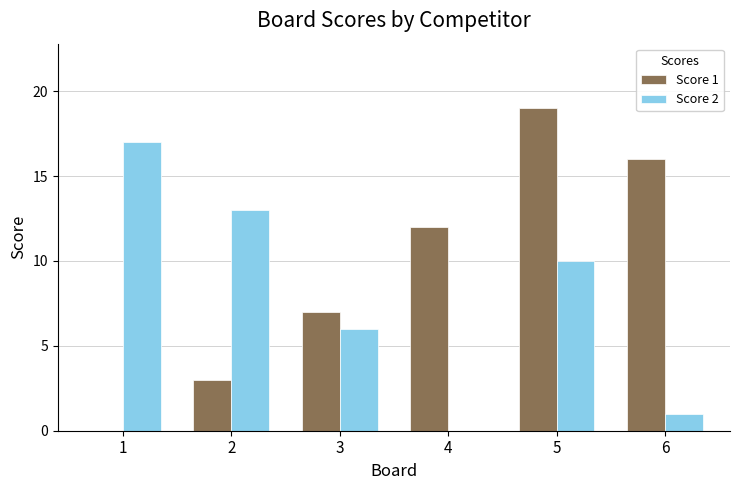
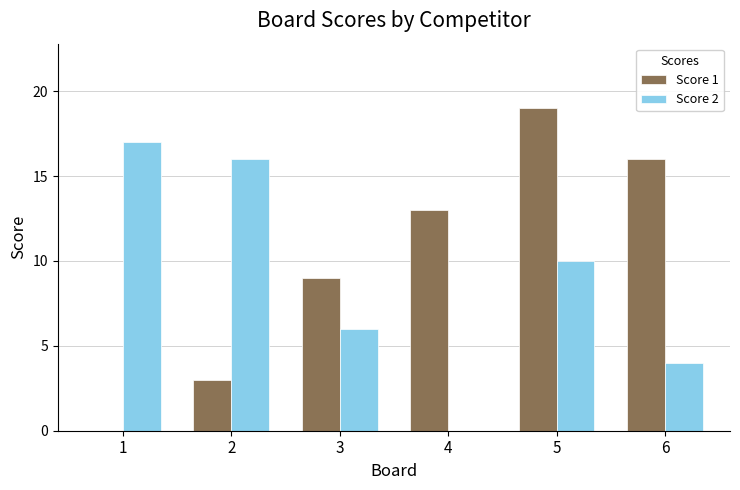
Score 2, 2: 13 -> 16
Score 1, 3: 7 -> 9
Score 1, 4: 12 -> 13
Score 2, 6: 1 -> 4
